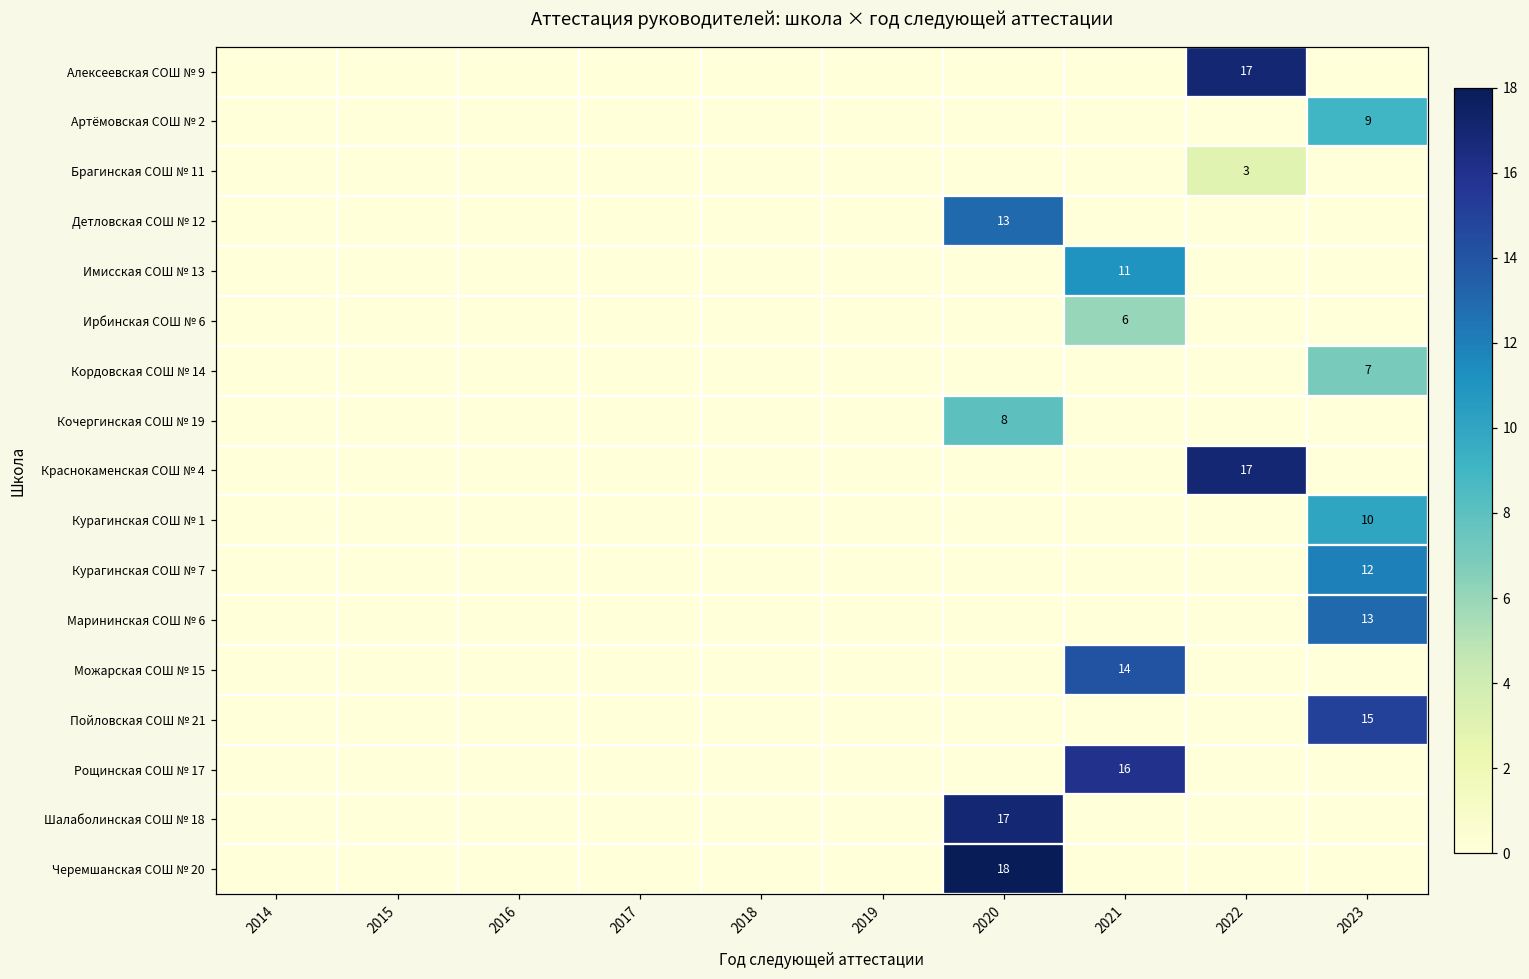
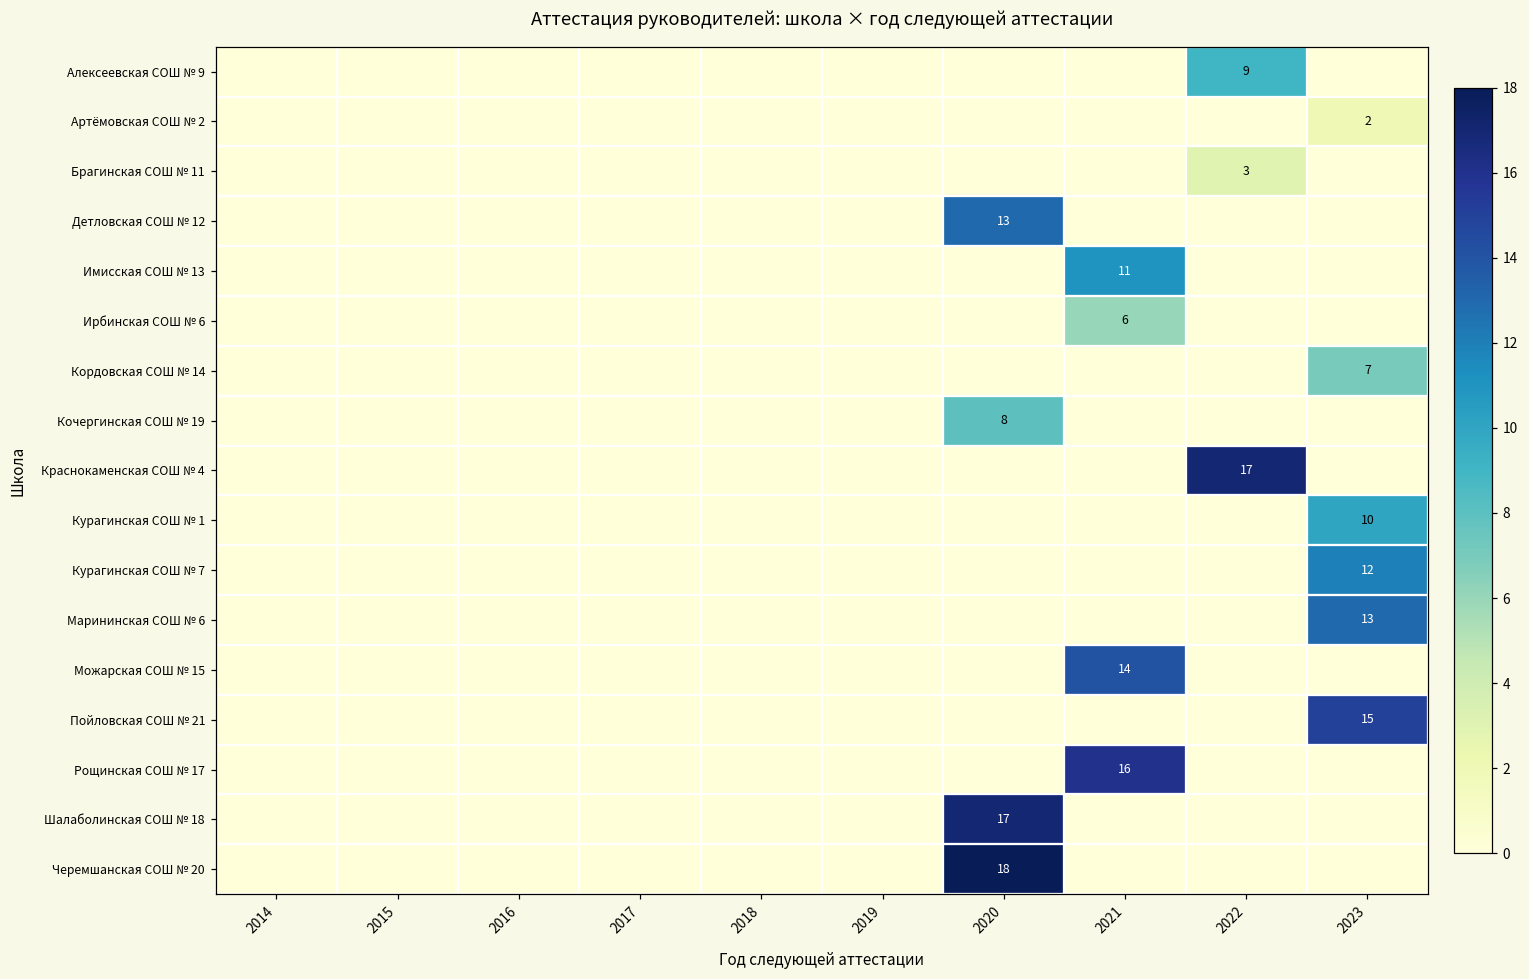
Алексеевская СОШ № 9, 2022: 17 -> 9
Артёмовская СОШ № 2, 2023: 9 -> 2
